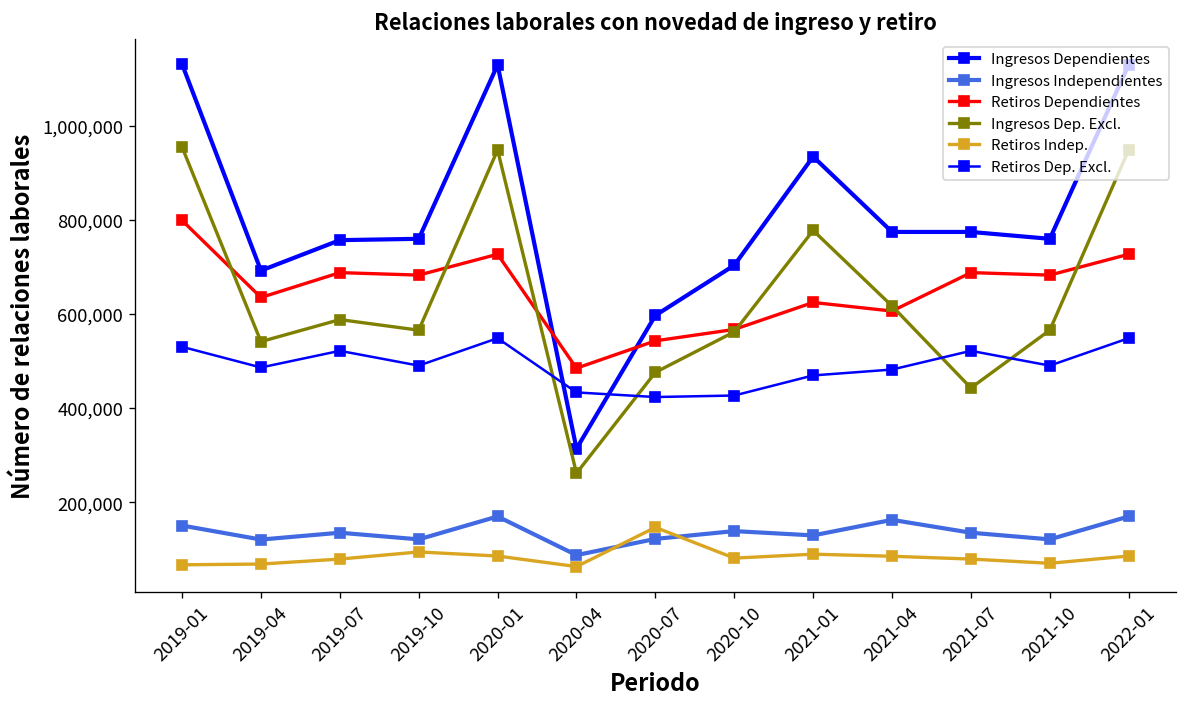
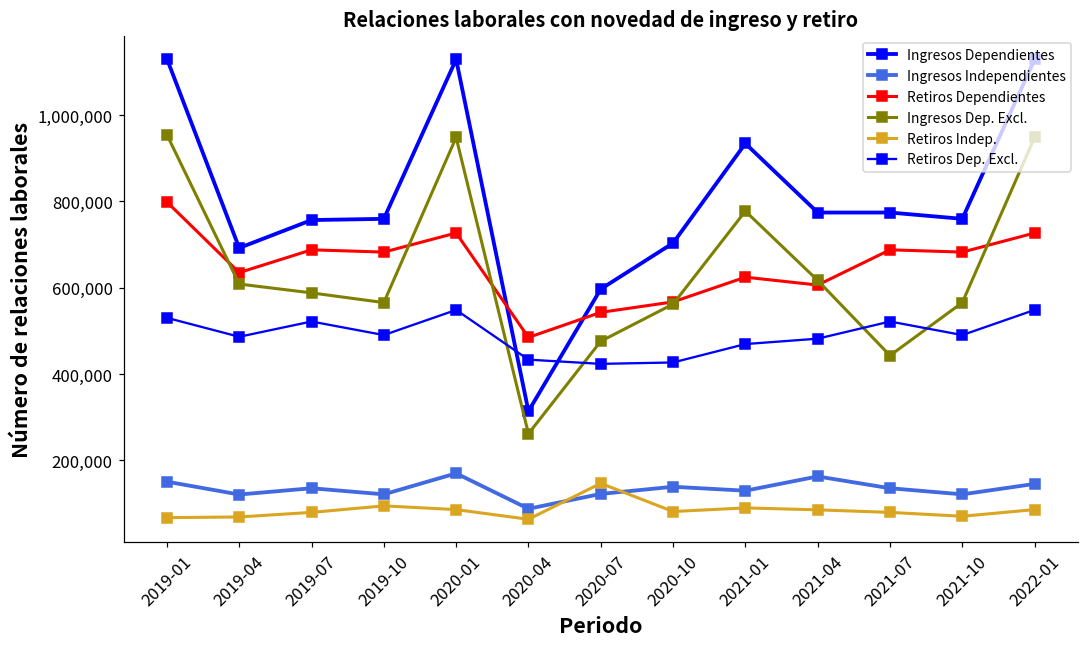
Ingresos Dep. Excl., 2019-04: 540,000 -> 610,000
Ingresos Independientes, 2022-01: 170,000 -> 150,000
